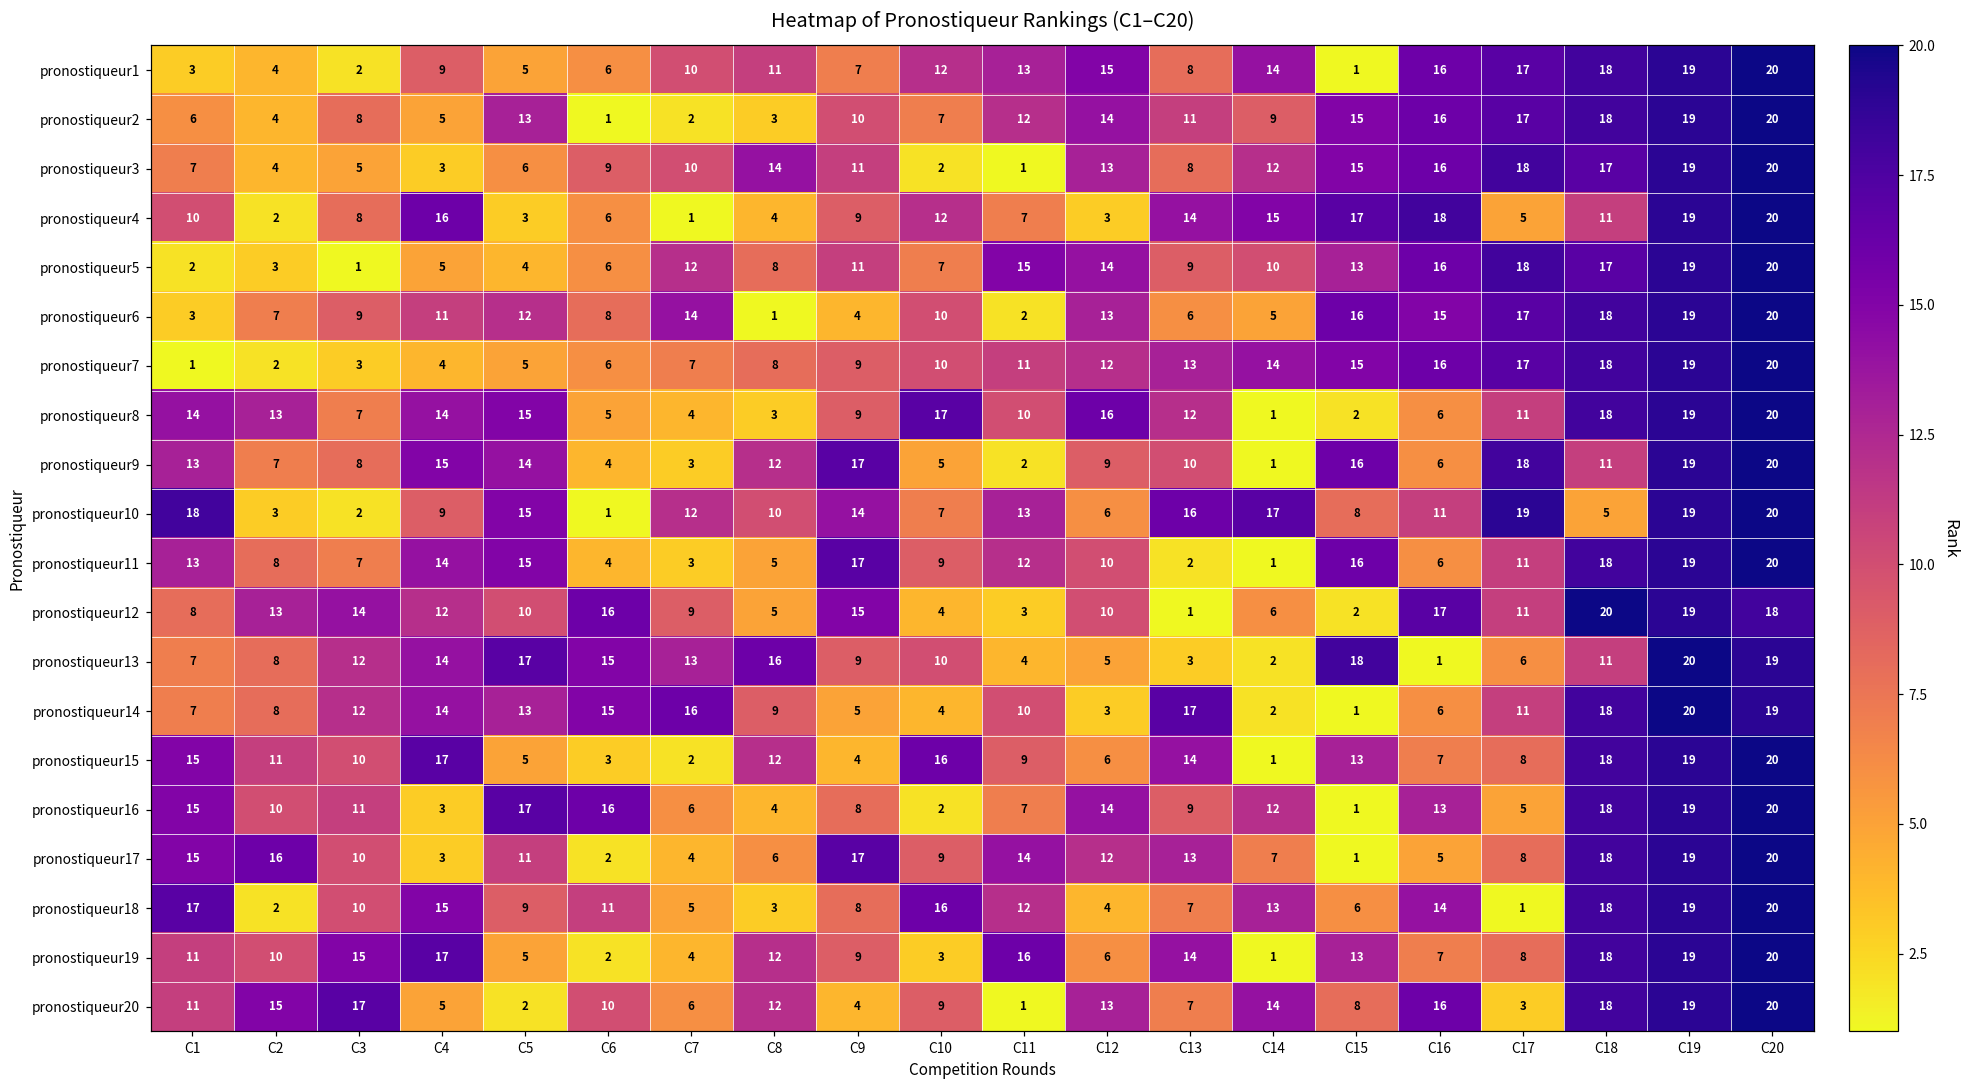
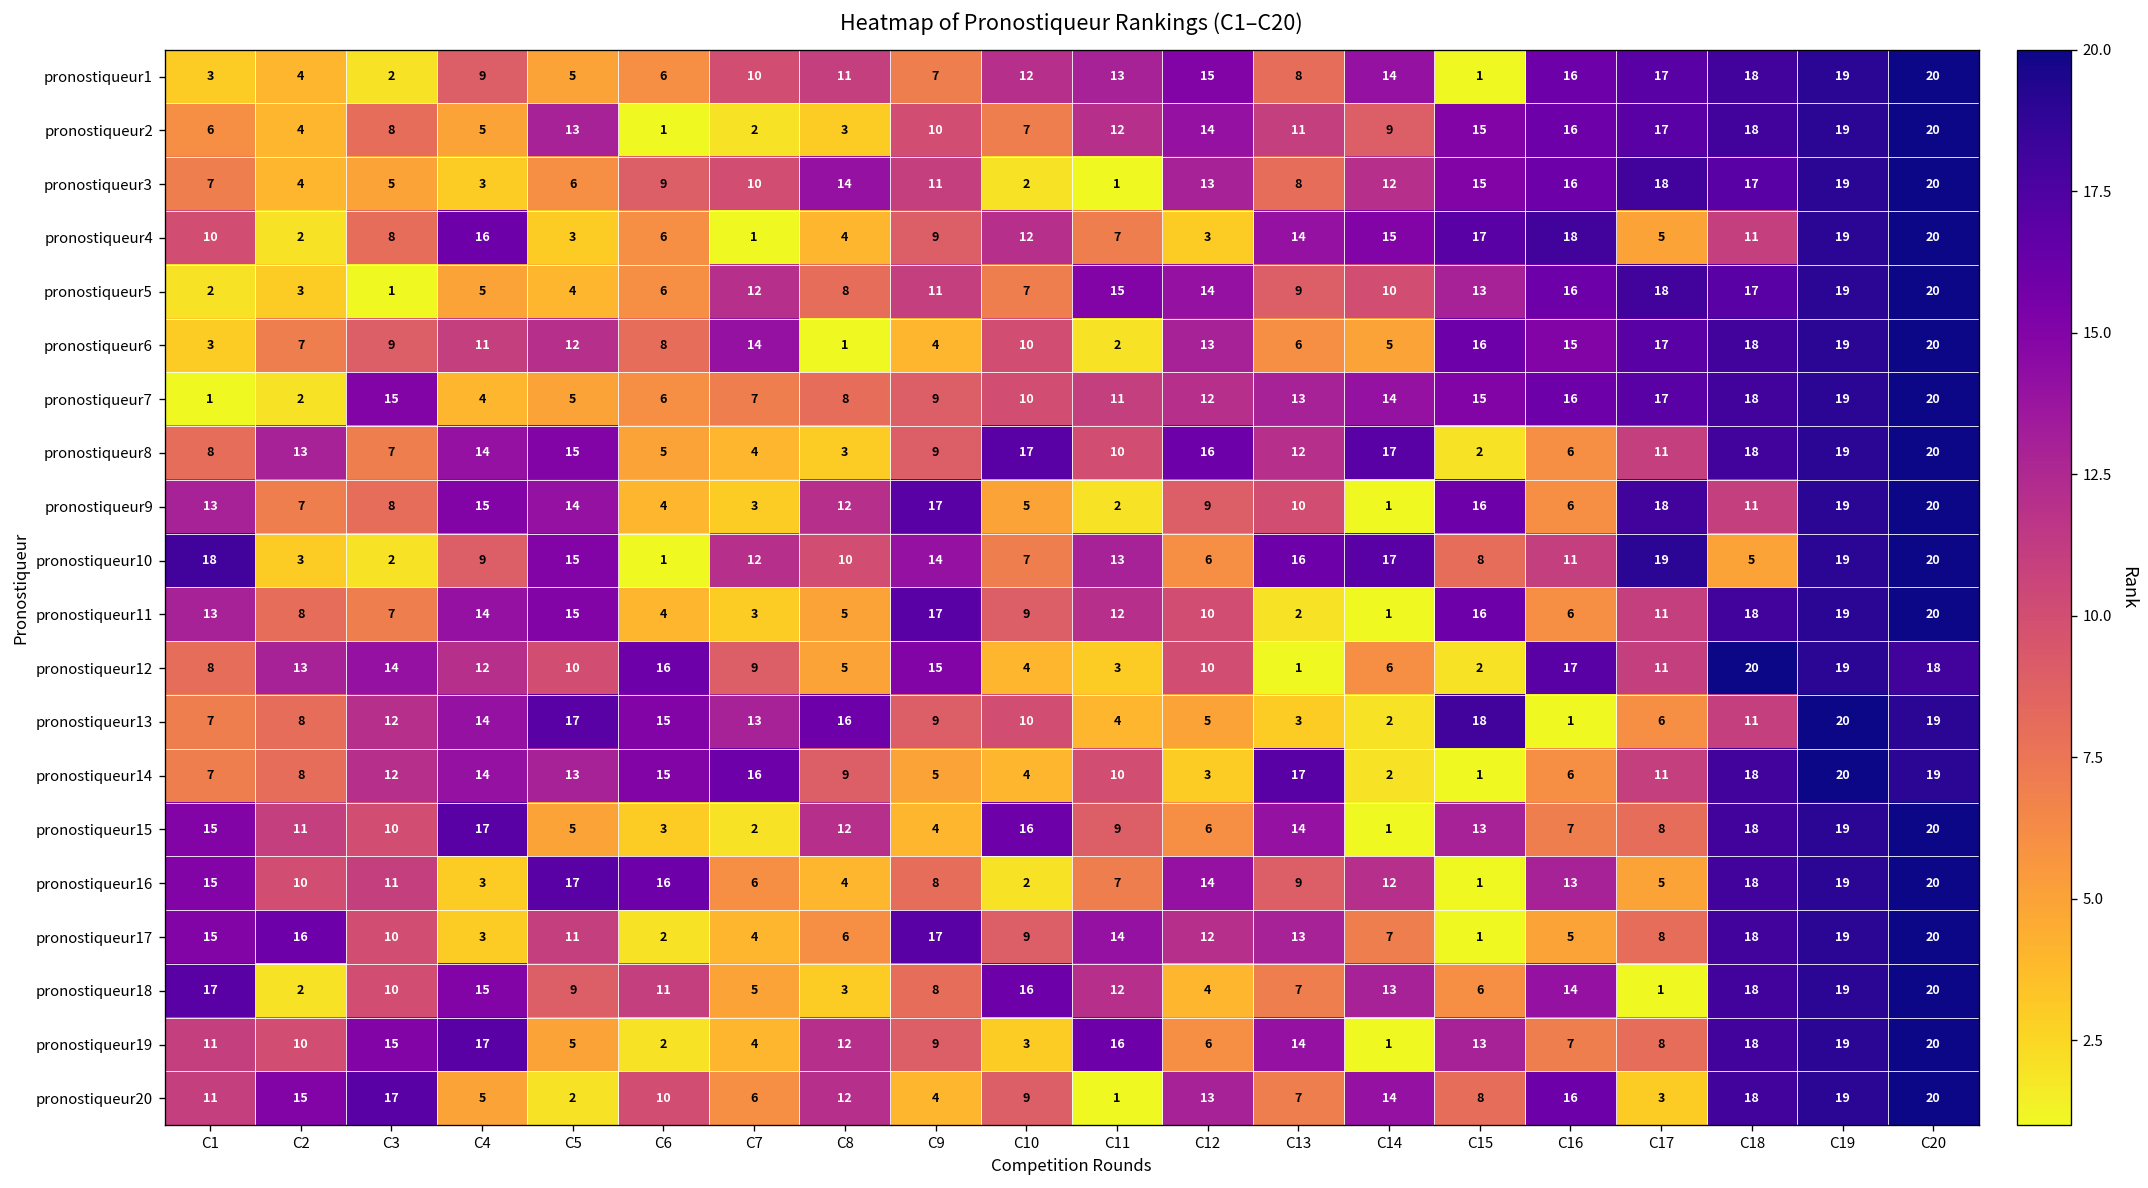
pronostiqueur7, C3: 3 -> 15
pronostiqueur8, C1: 14 -> 8
pronostiqueur8, C14: 1 -> 17
